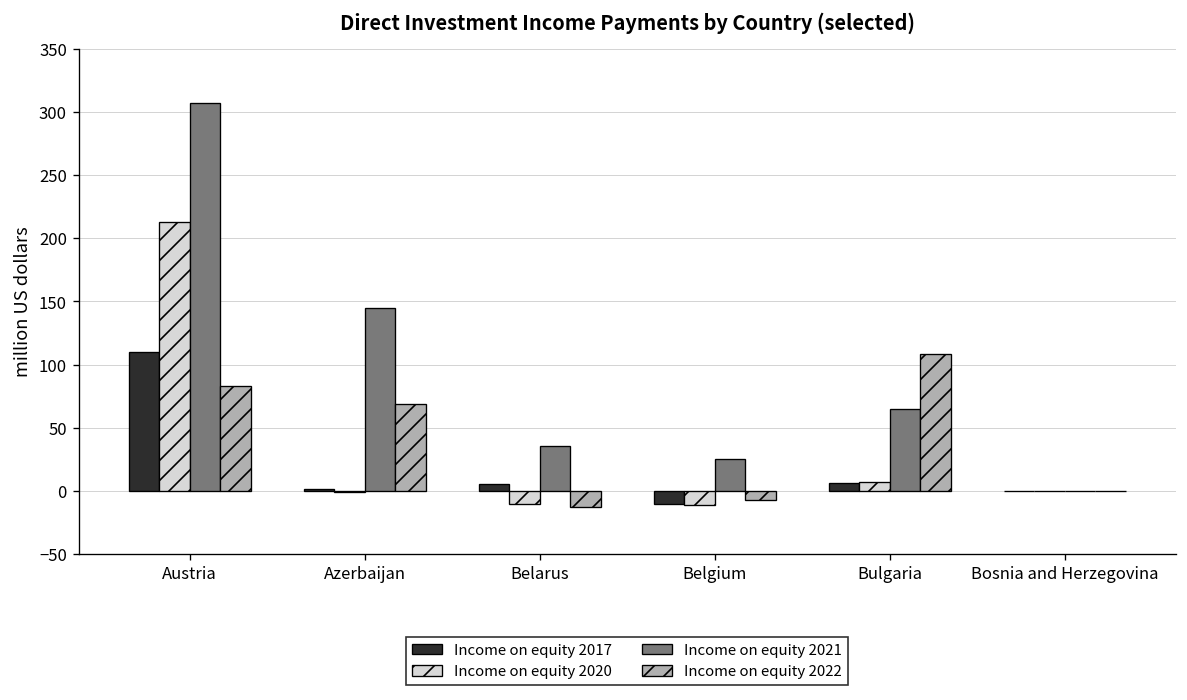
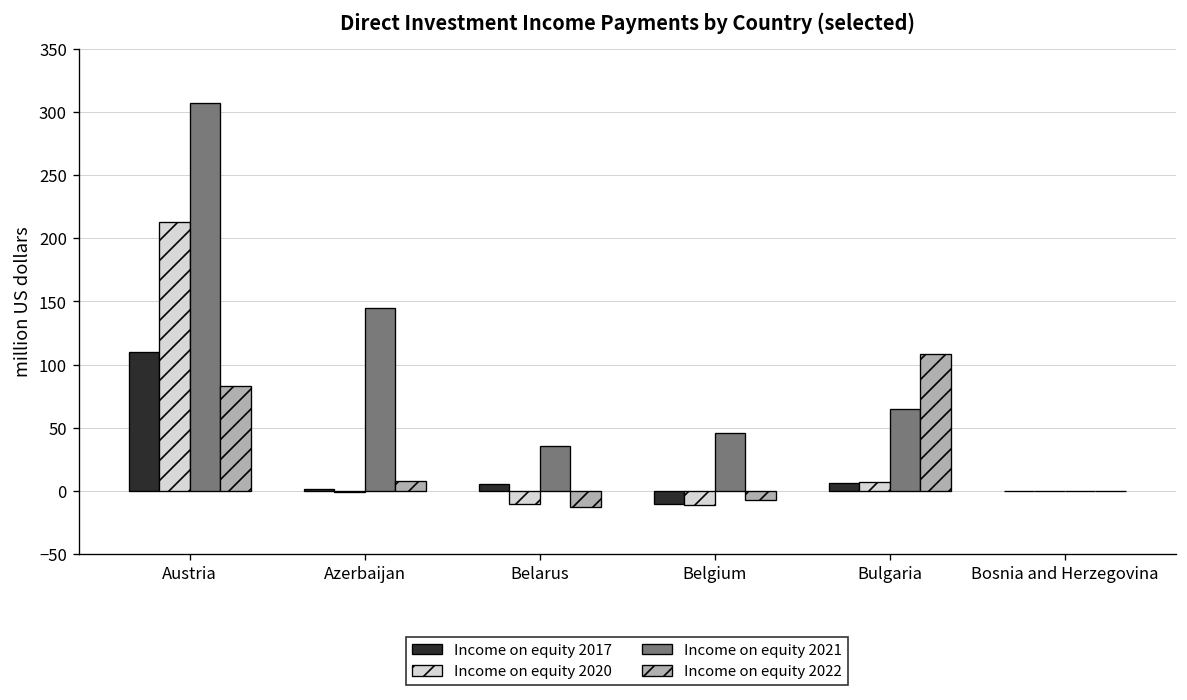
Income on equity 2022, Azerbaijan: 69 -> 8
Income on equity 2021, Belgium: 25 -> 46
